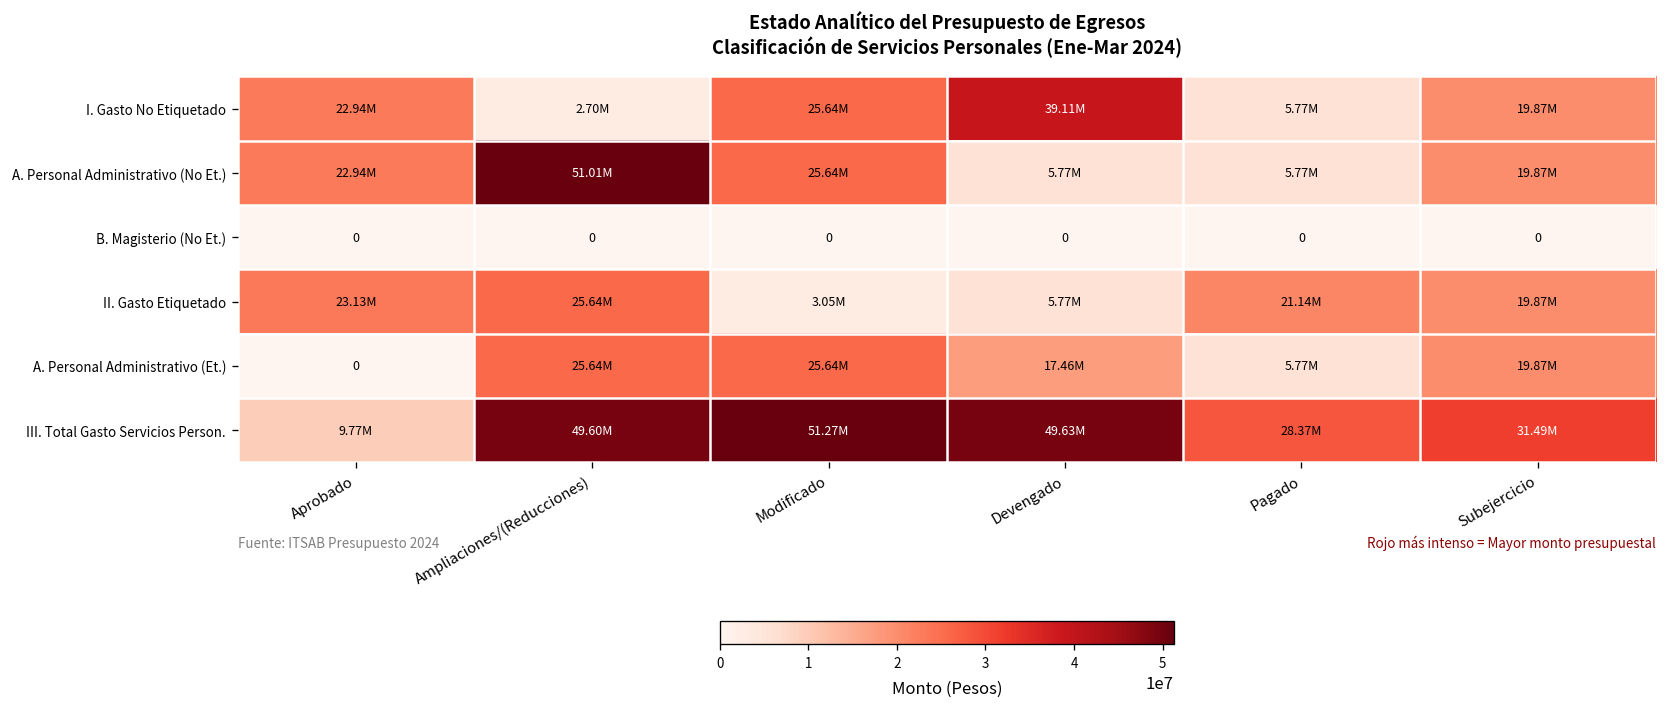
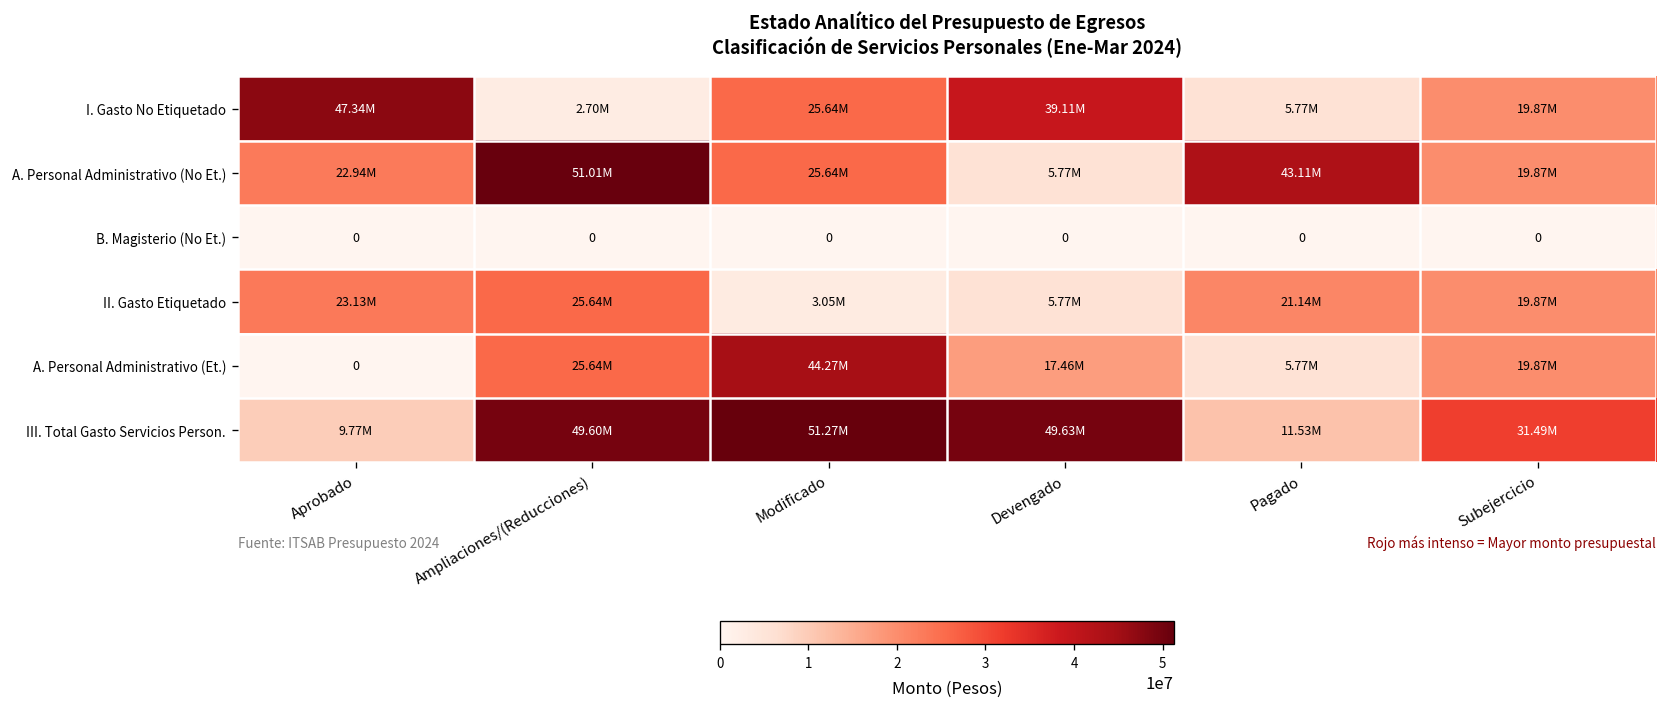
I. Gasto No Etiquetado, Aprobado: 22.94M -> 47.34M
A. Personal Administrativo (No Et.), Pagado: 5.77M -> 43.11M
A. Personal Administrativo (Et.), Modificado: 25.64M -> 44.27M
III. Total Gasto Servicios Person., Pagado: 28.37M -> 11.53M
